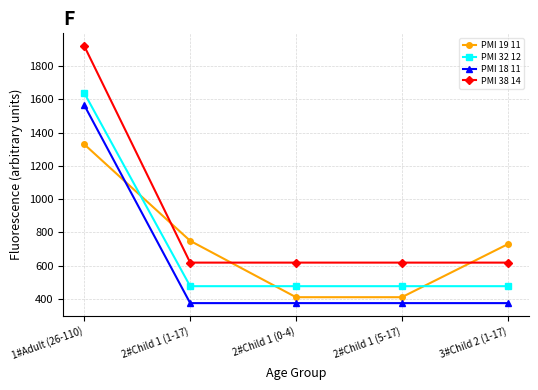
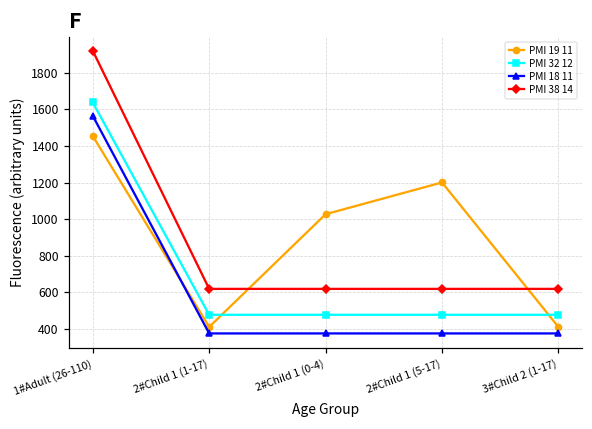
PMI 19 11, 1#Adult (26-110): 1330 -> 1450
PMI 19 11, 2#Child 1 (1-17): 750 -> 410
PMI 19 11, 2#Child 1 (0-4): 410 -> 1030
PMI 19 11, 2#Child 1 (5-17): 410 -> 1200
PMI 19 11, 3#Child 2 (1-17): 730 -> 410
